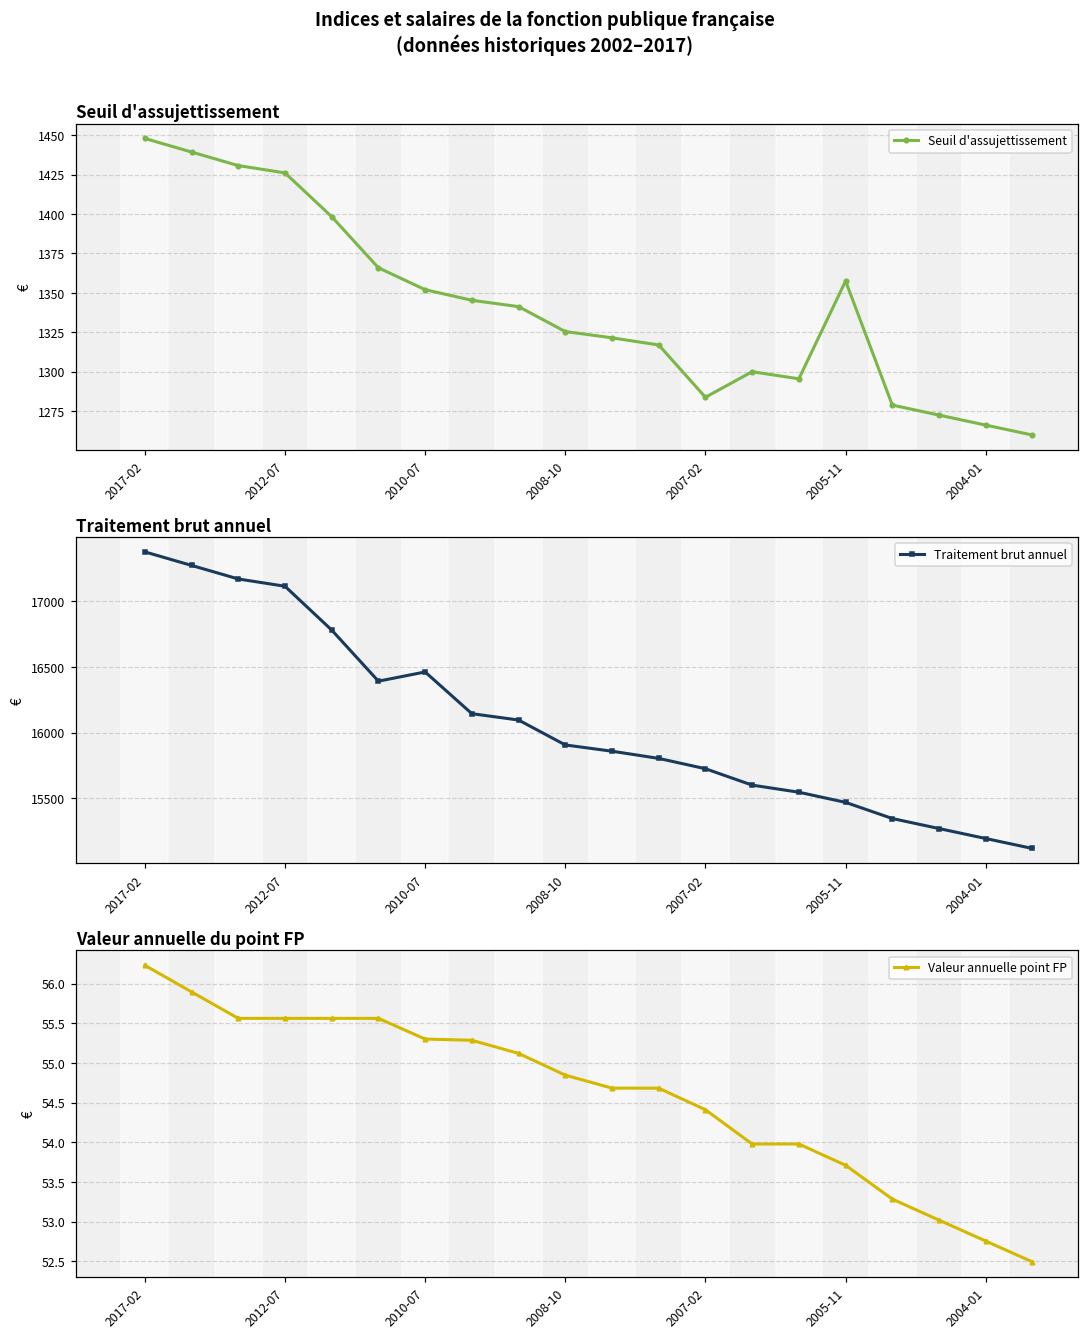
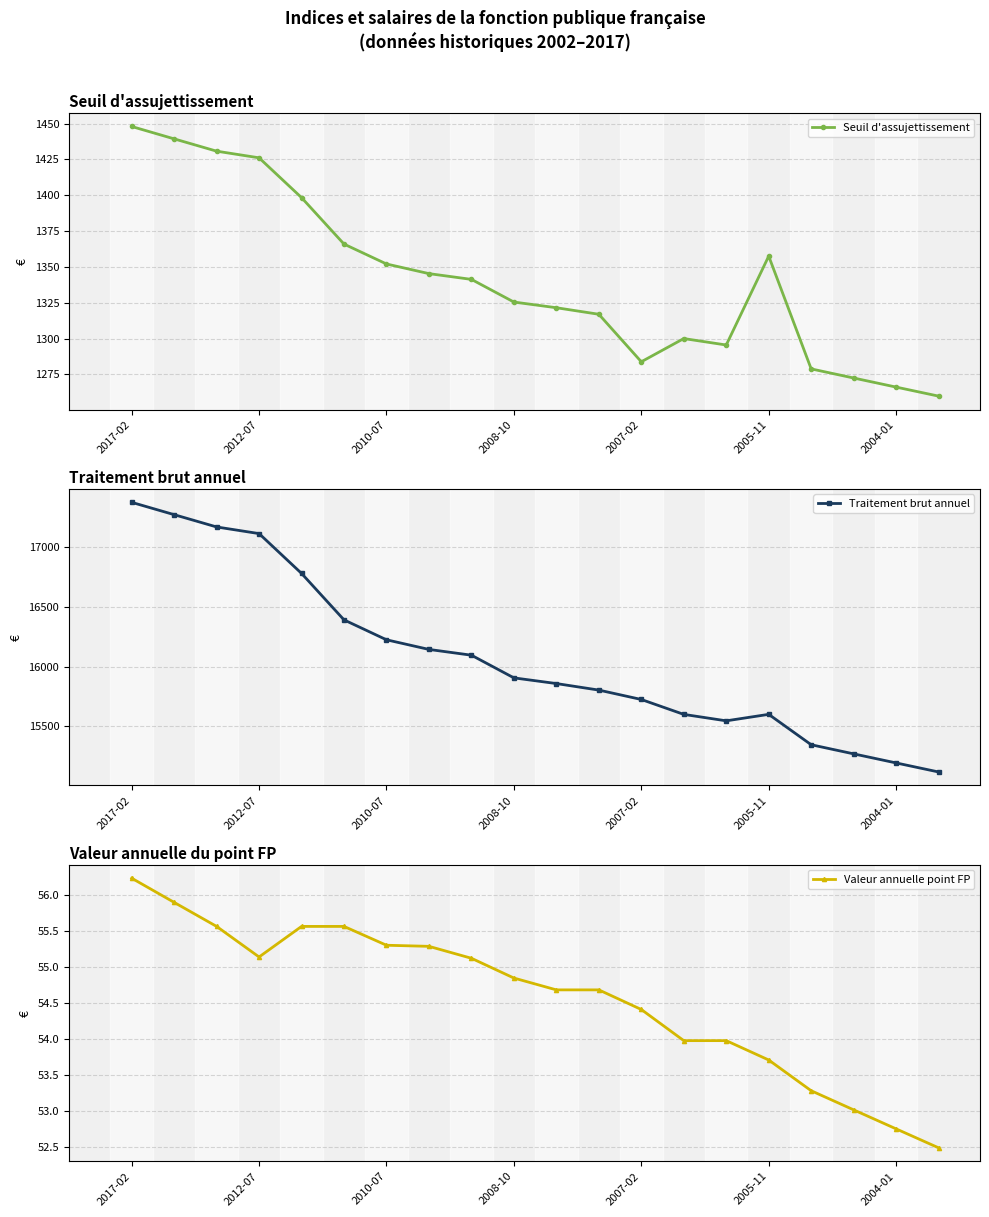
Traitement brut annuel, 2010-07: 16460 -> 16220
Traitement brut annuel, 2005-11: 15470 -> 15600
Valeur annuelle du point FP, 2012-07: 55.6 -> 55.1
